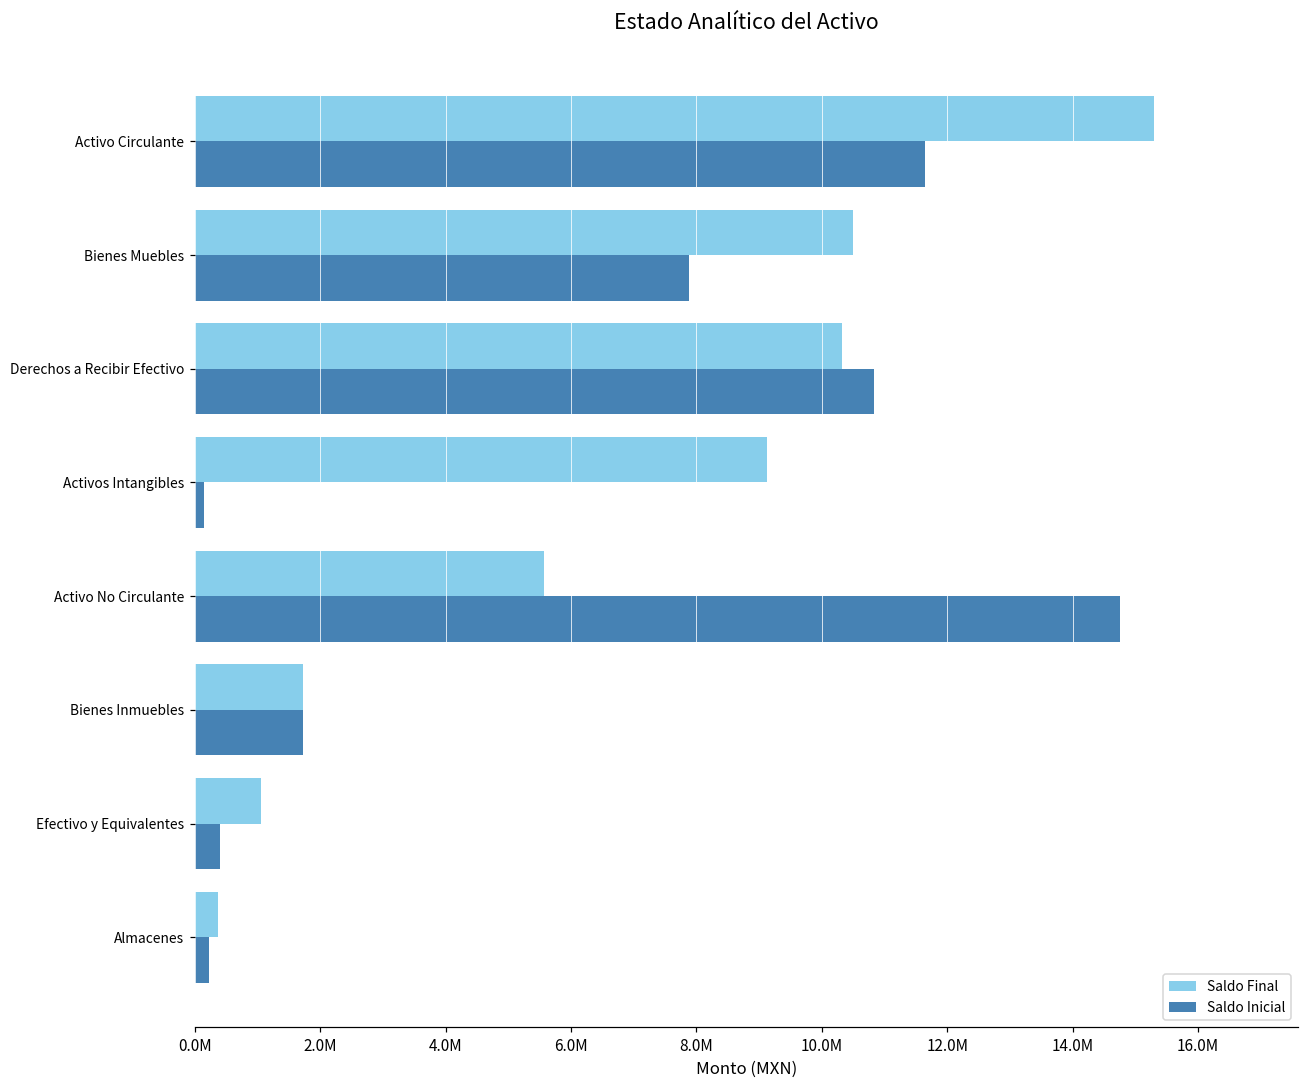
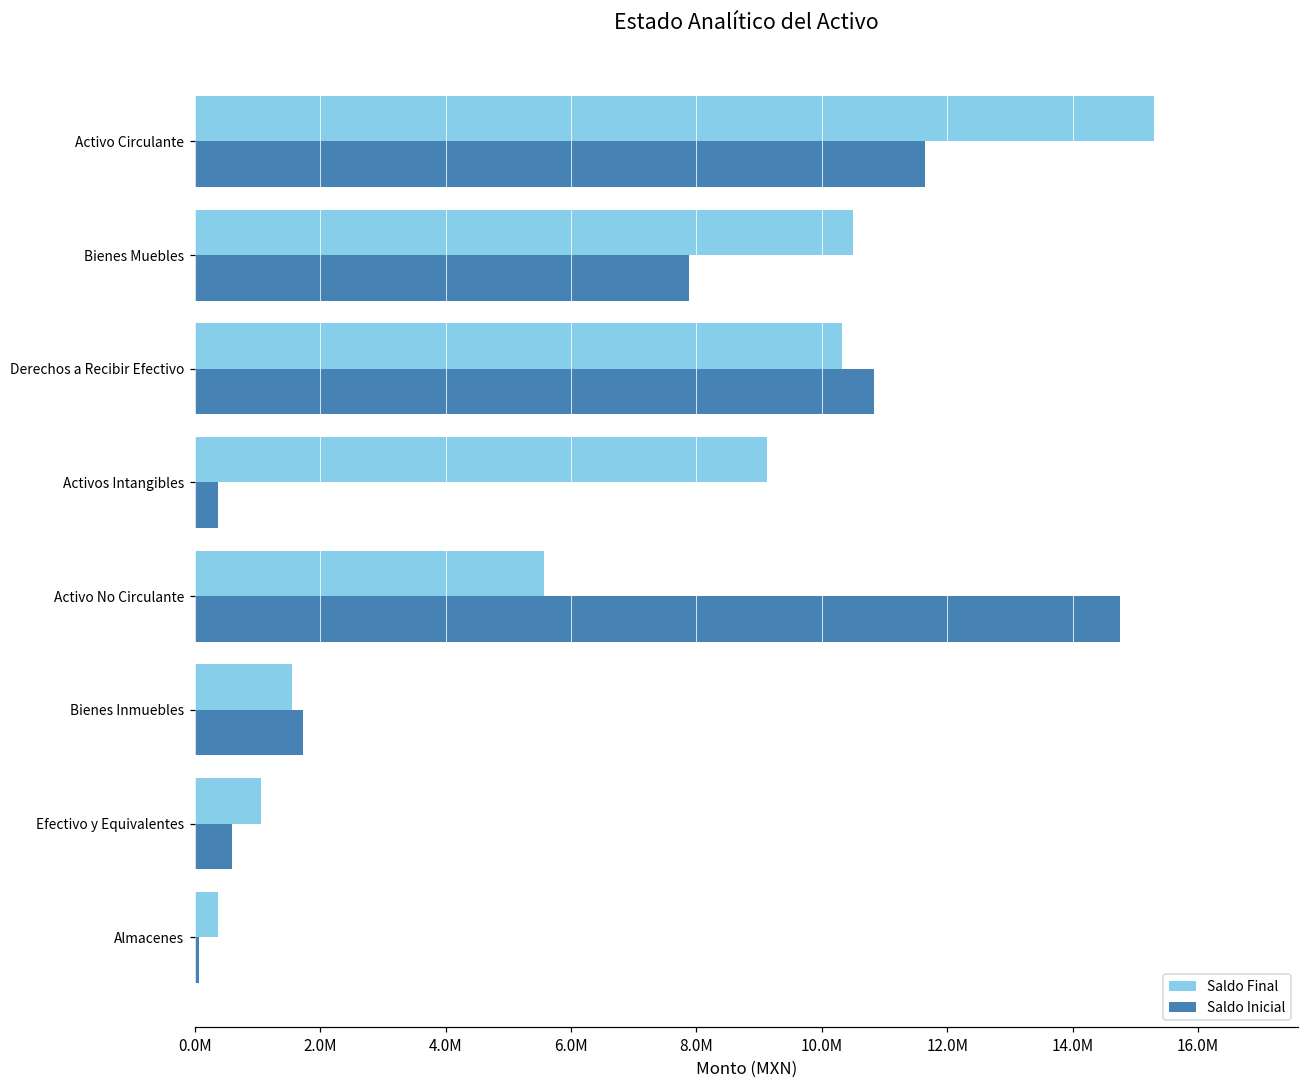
Saldo Inicial, Activos Intangibles: 200000 -> 400000
Saldo Final, Bienes Inmuebles: 1700000 -> 1600000
Saldo Inicial, Efectivo y Equivalentes: 400000 -> 600000
Saldo Inicial, Almacenes: 200000 -> 100000
